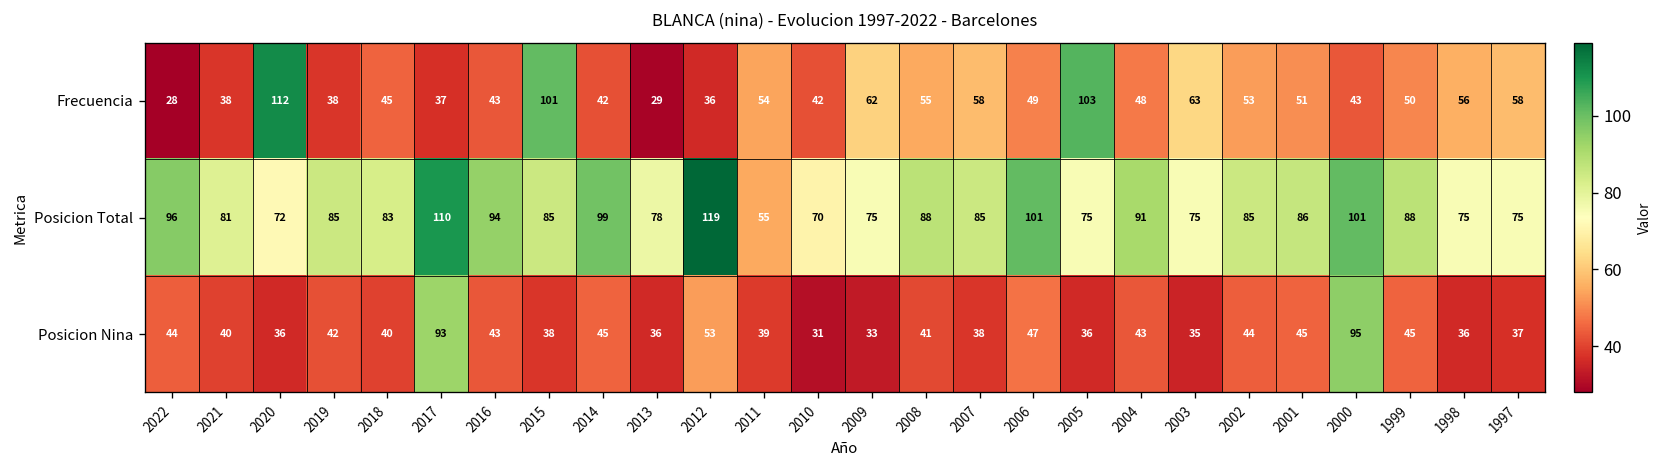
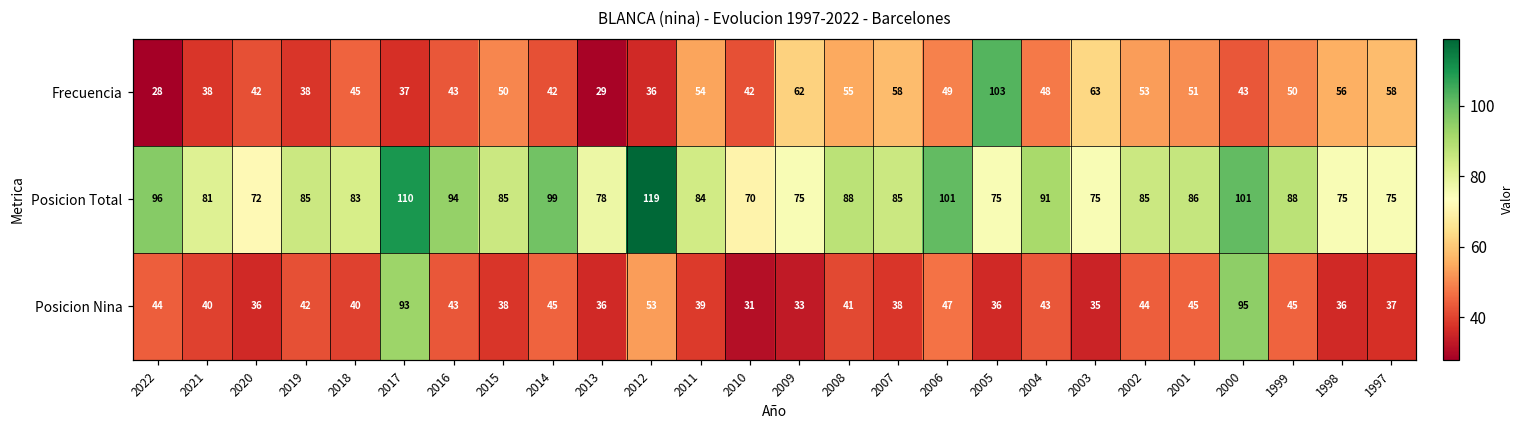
Frecuencia, 2020: 112 -> 42
Frecuencia, 2015: 101 -> 50
Posicion Total, 2011: 55 -> 84
